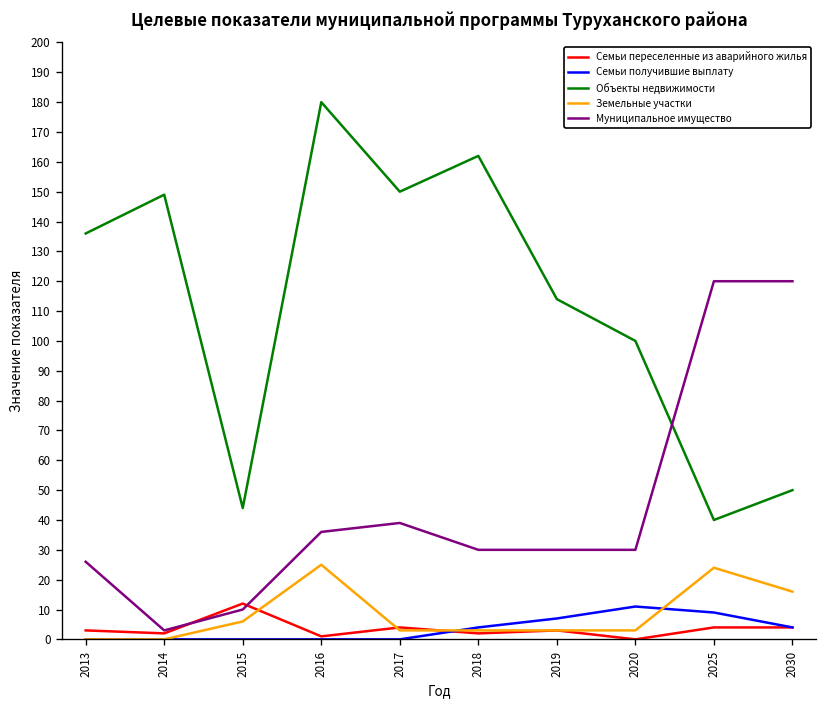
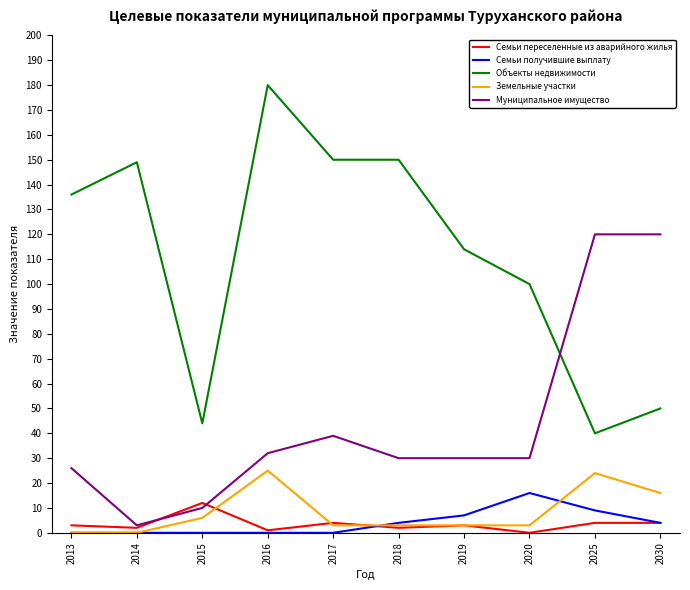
Муниципальное имущество, 2016: 36 -> 32
Объекты недвижимости, 2018: 162 -> 150
Семьи получившие выплату, 2020: 11 -> 16
